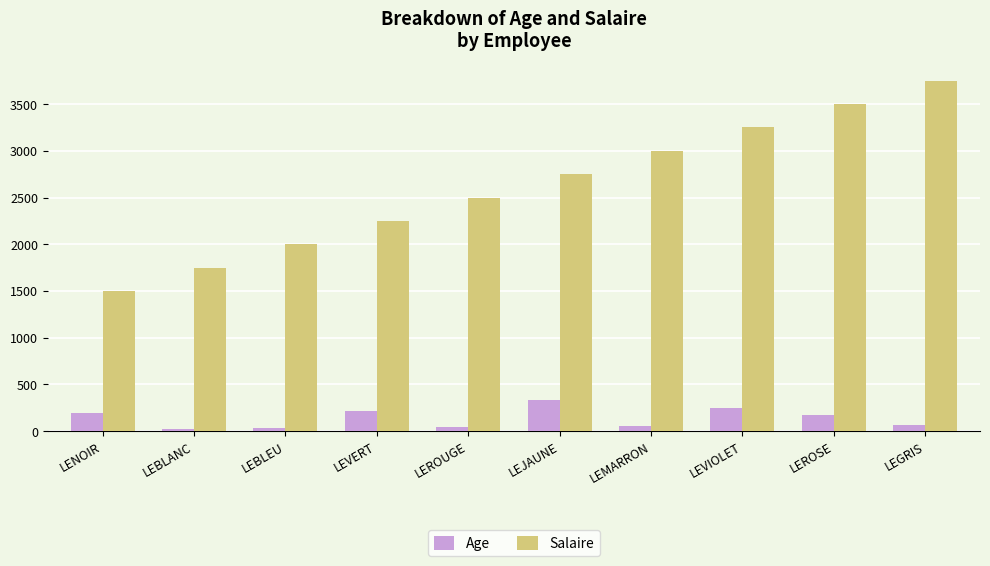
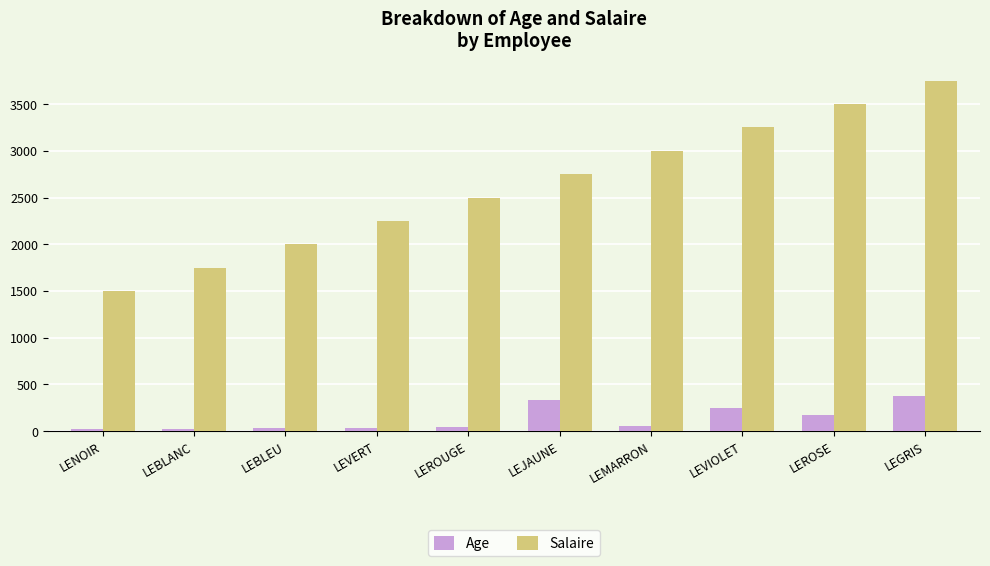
Age, LENOIR: 200 -> 0
Age, LEVERT: 200 -> 0
Age, LEGRIS: 100 -> 400
